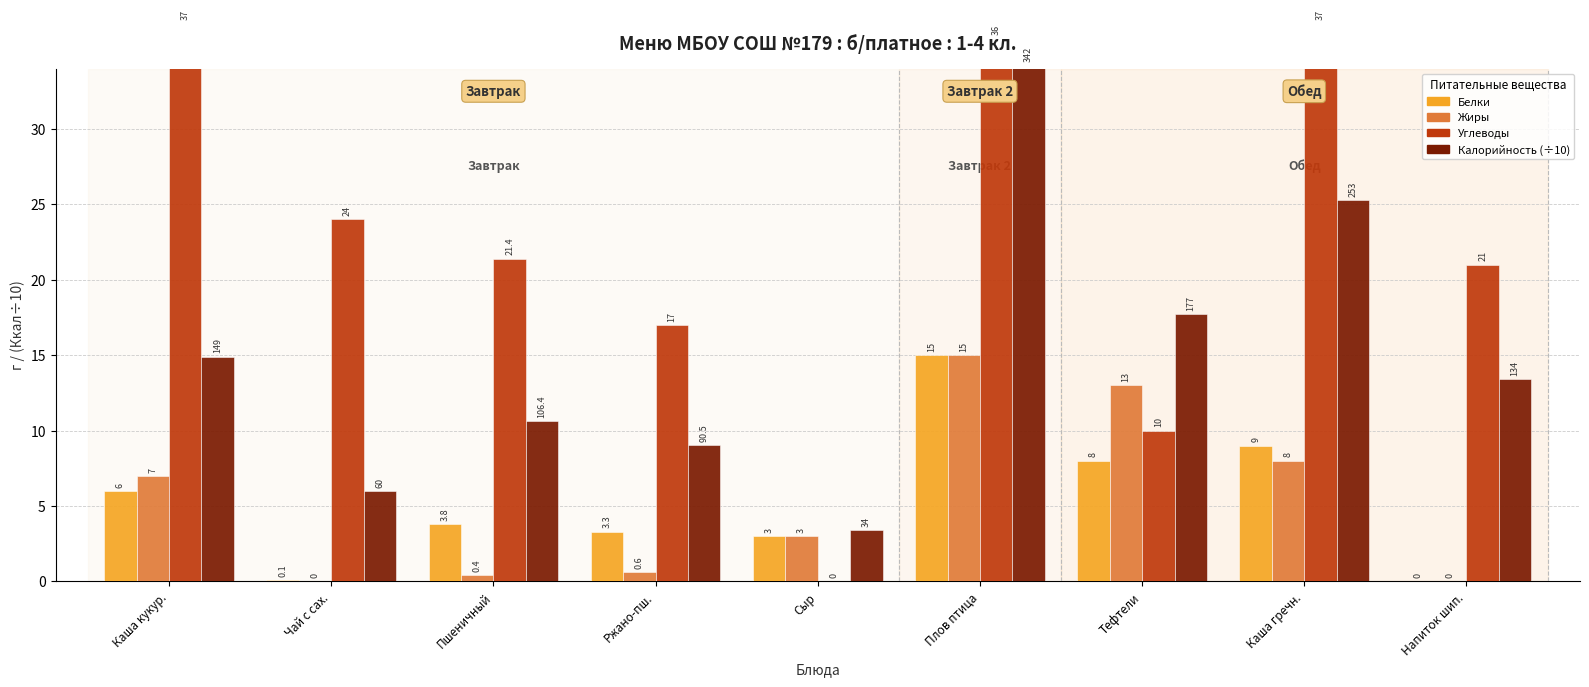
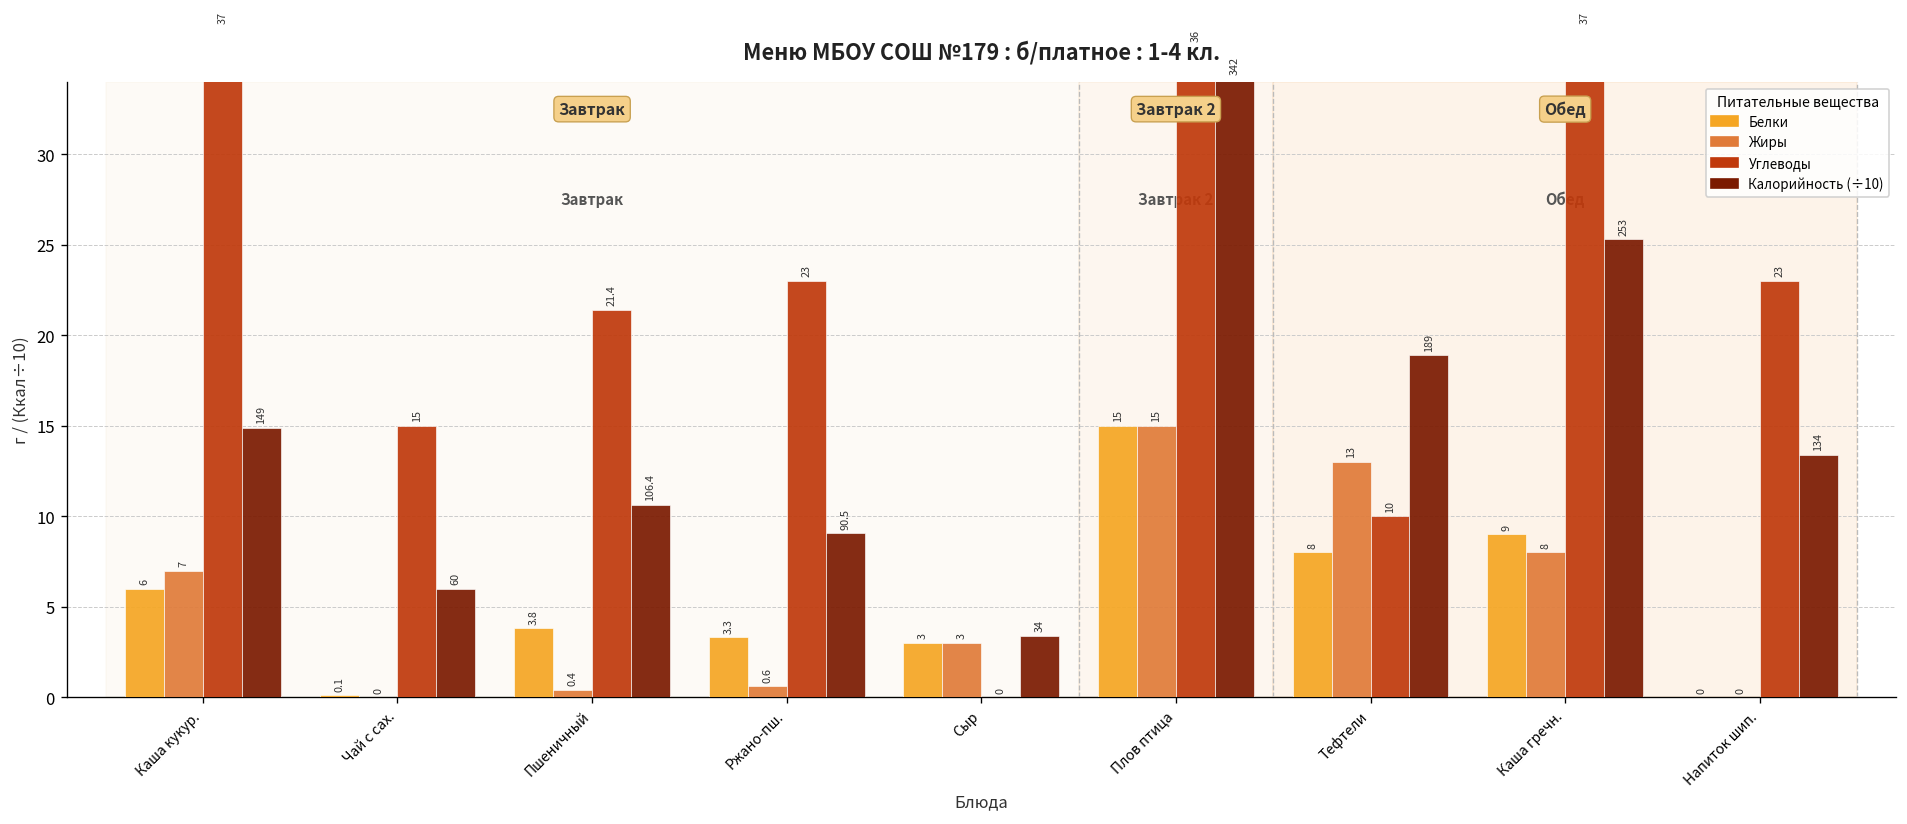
Углеводы, Чай с сах.: 24 -> 15
Углеводы, Ржано-пш.: 17 -> 23
Калорийность (÷10), Тефтели: 177 -> 189
Углеводы, Напиток шип.: 21 -> 23
